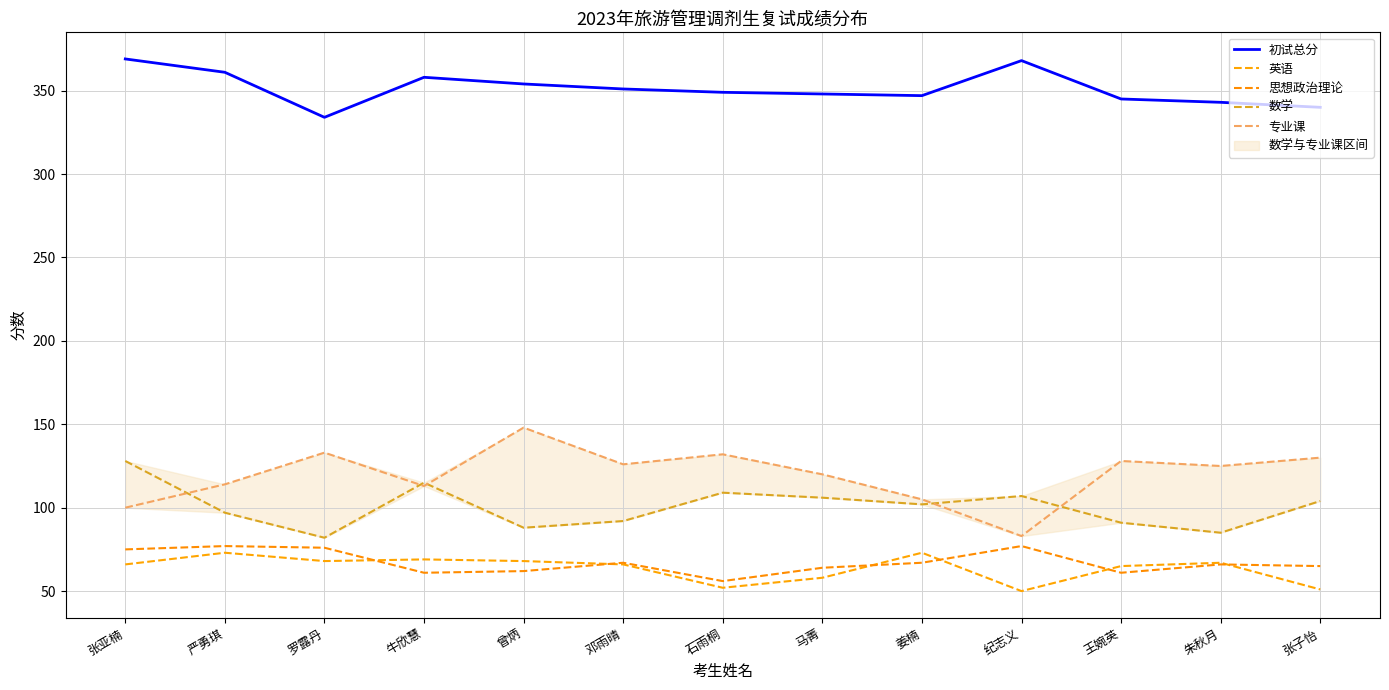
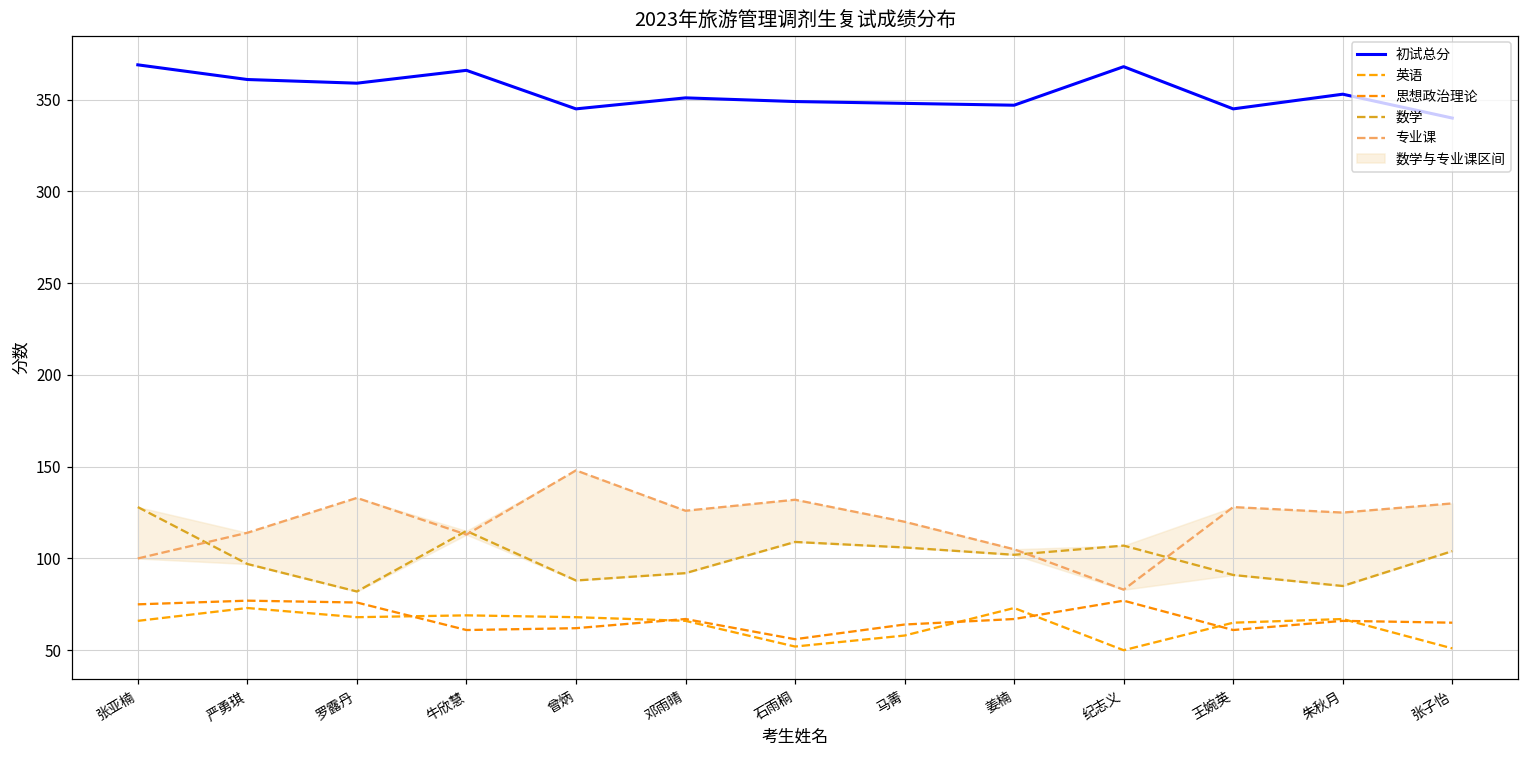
初试总分, 罗露丹: 334 -> 359
初试总分, 牛欣慧: 358 -> 366
初试总分, 曾炳: 354 -> 345
初试总分, 朱秋月: 343 -> 353
